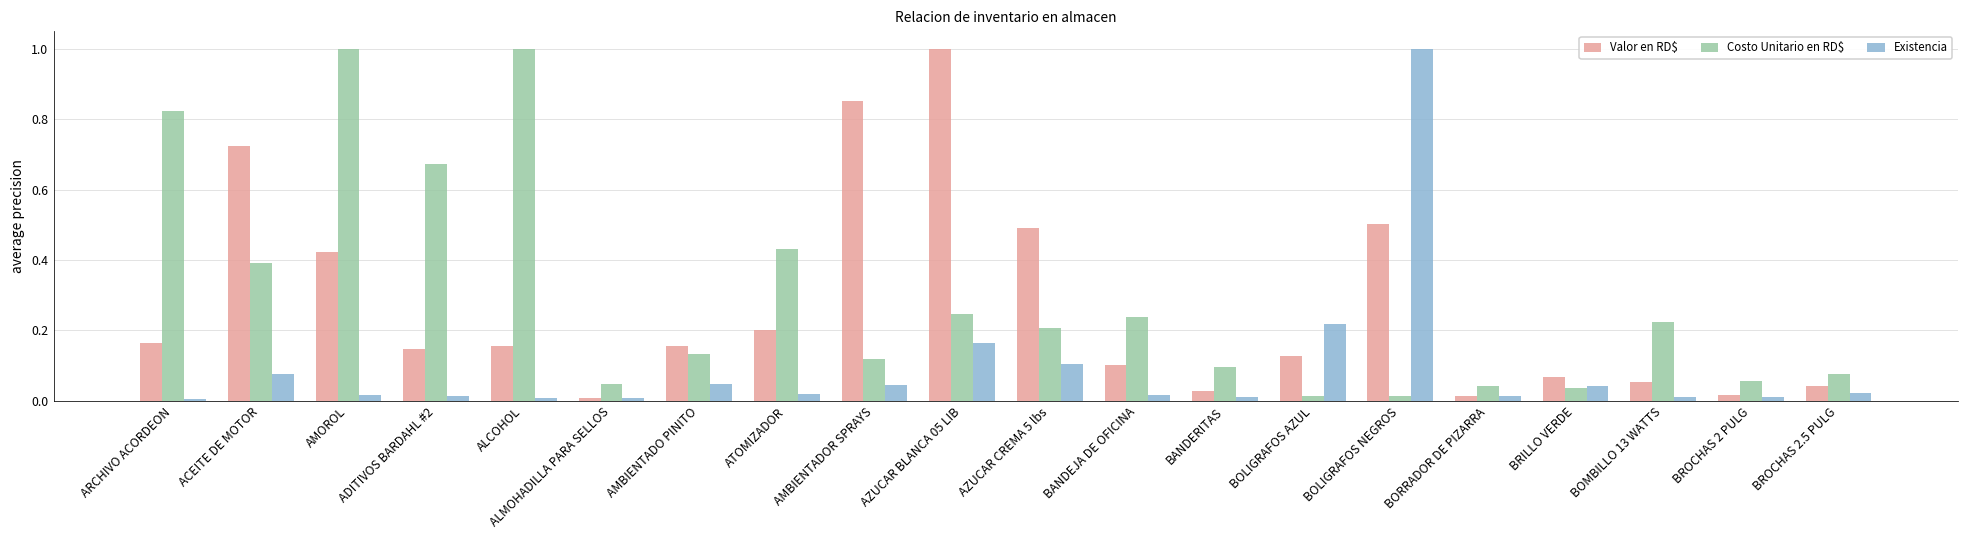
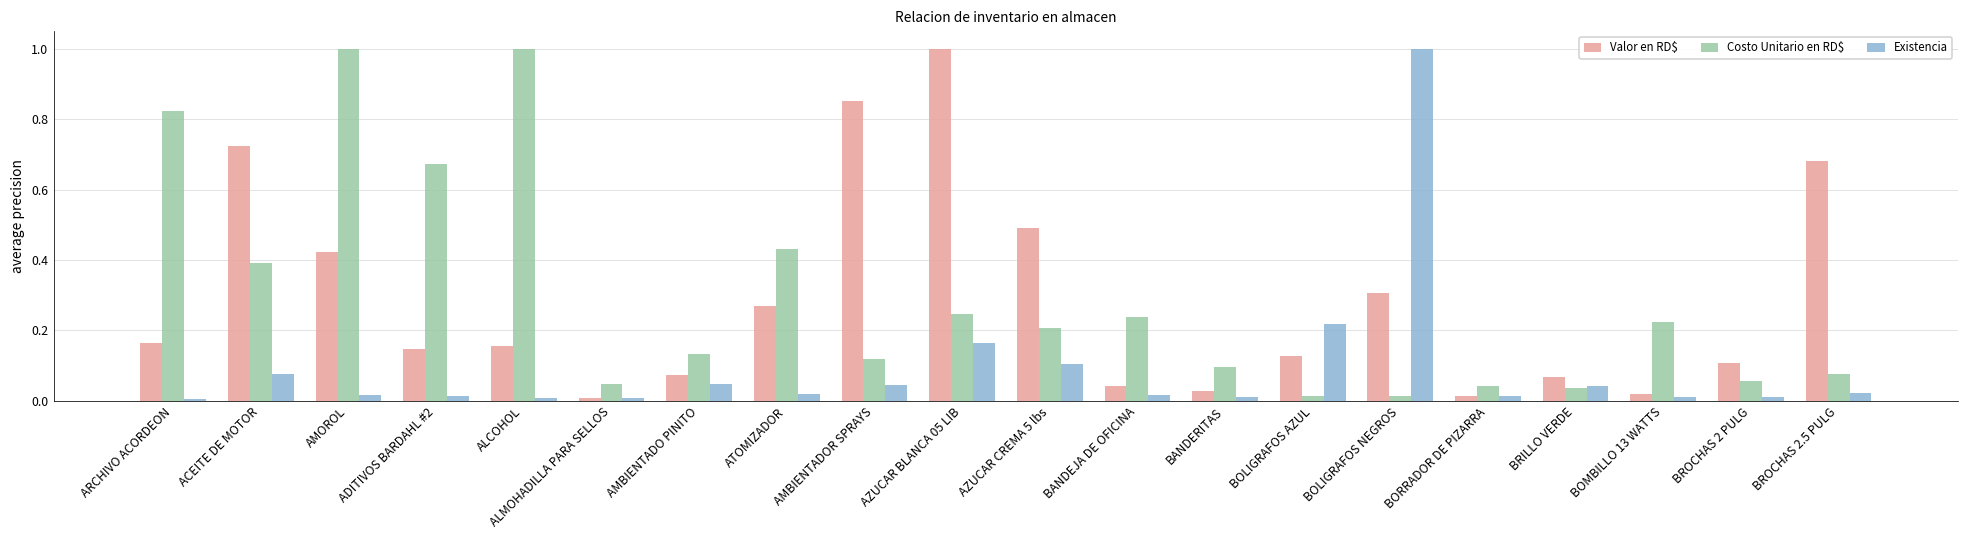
Valor en RD$, AMBIENTADO PINITO: 0.15 -> 0.07
Valor en RD$, ATOMIZADOR: 0.20 -> 0.27
Valor en RD$, BANDEJA DE OFICINA: 0.10 -> 0.04
Valor en RD$, BOLIGRAFOS NEGROS: 0.50 -> 0.31
Valor en RD$, BOMBILLO 13 WATTS: 0.05 -> 0.02
Valor en RD$, BROCHAS 2 PULG: 0.01 -> 0.11
Valor en RD$, BROCHAS 2.5 PULG: 0.04 -> 0.68
